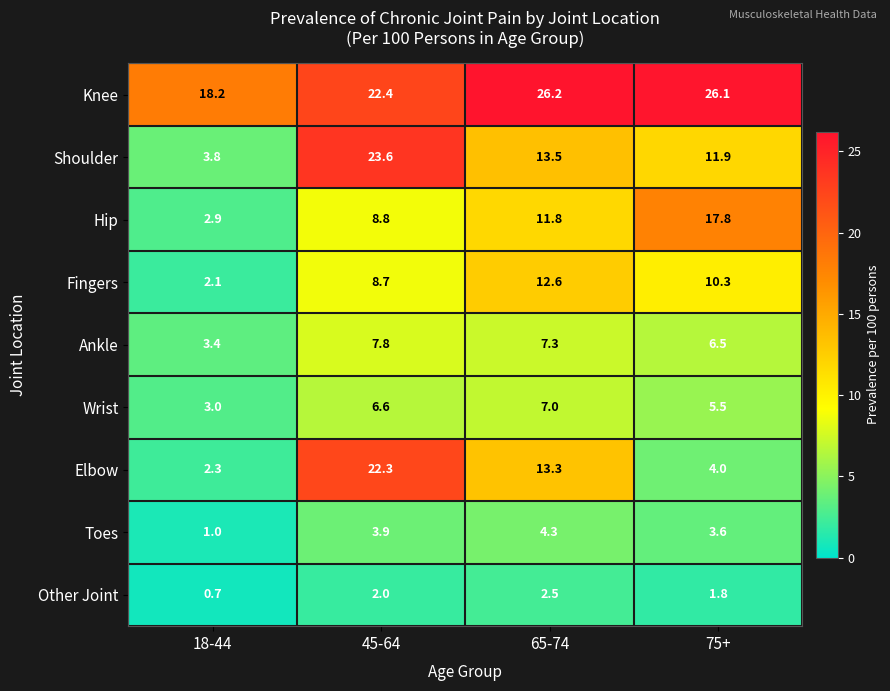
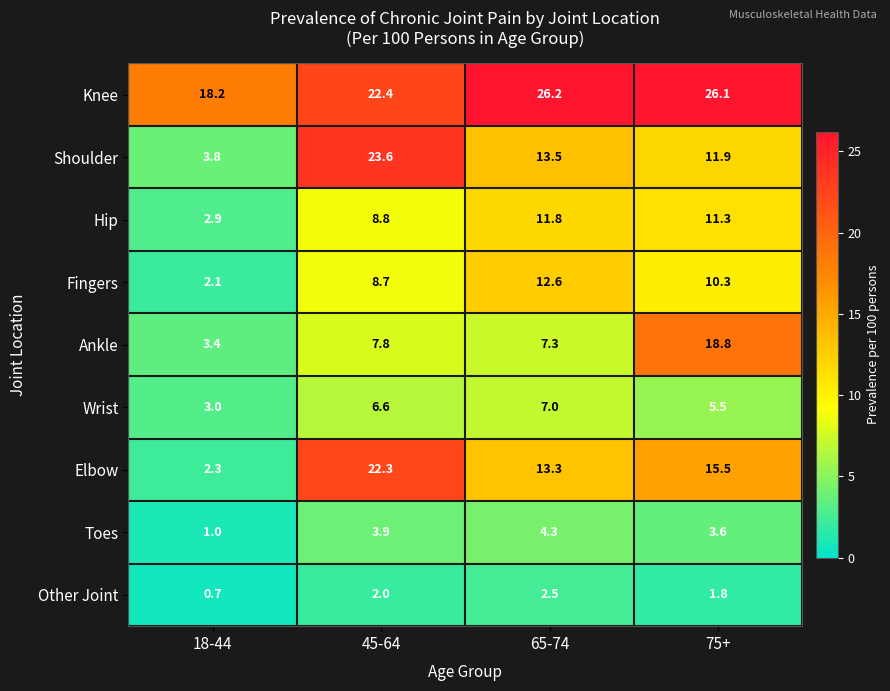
Hip, 75+: 17.8 -> 11.3
Ankle, 75+: 6.5 -> 18.8
Elbow, 75+: 4.0 -> 15.5
